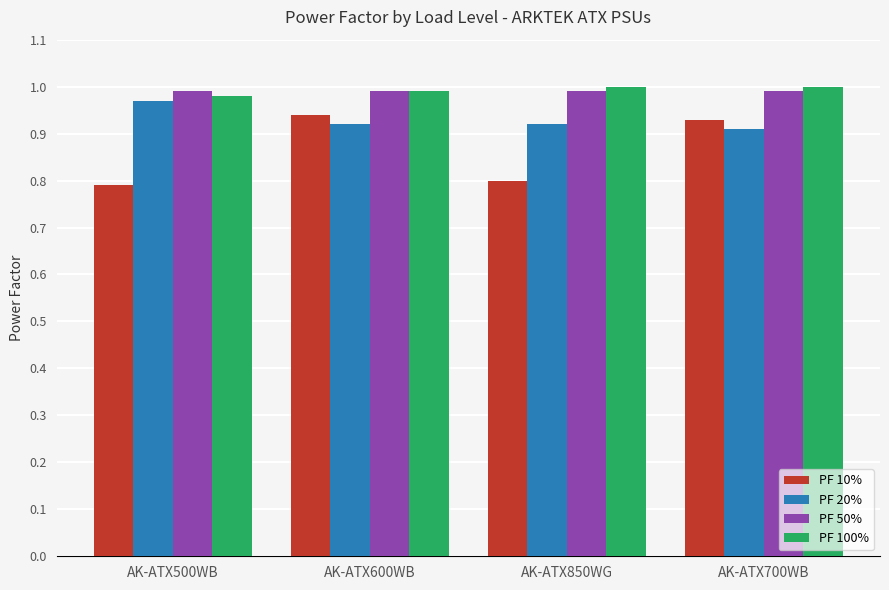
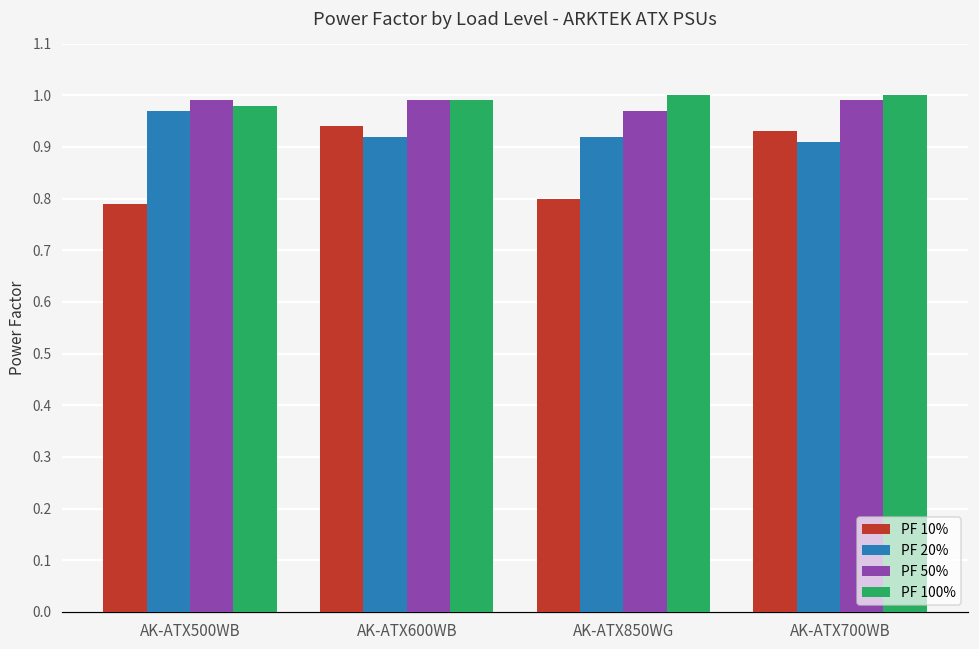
PF 50%, AK-ATX850WG: 0.99 -> 0.97
